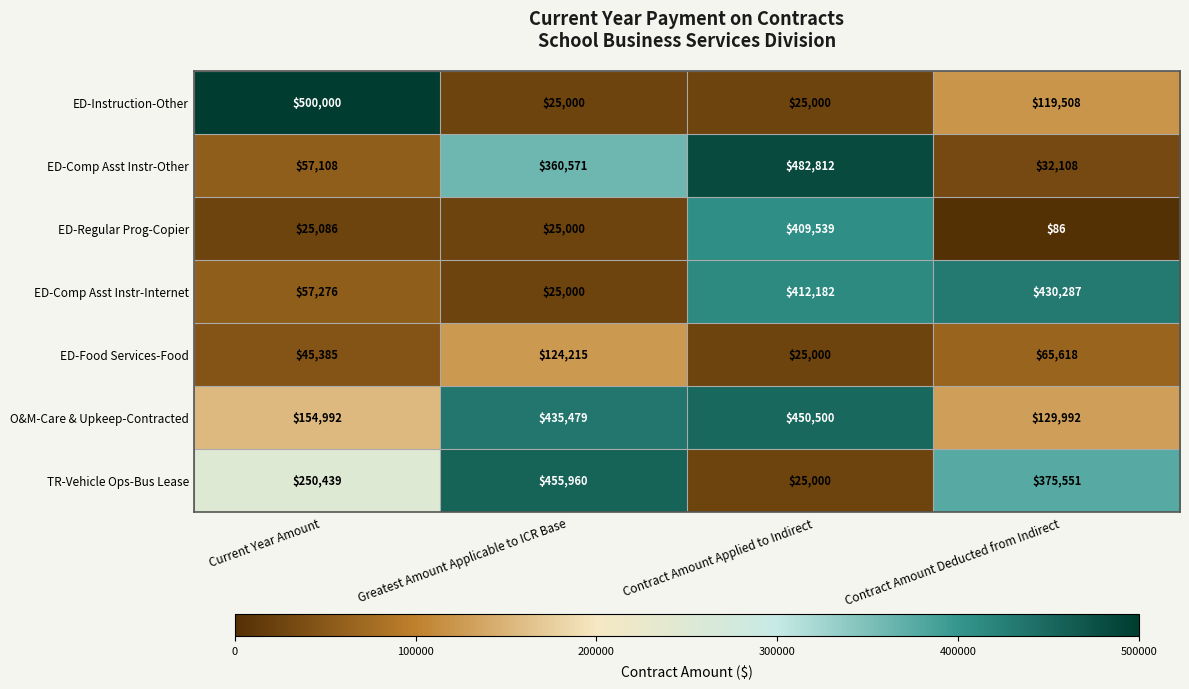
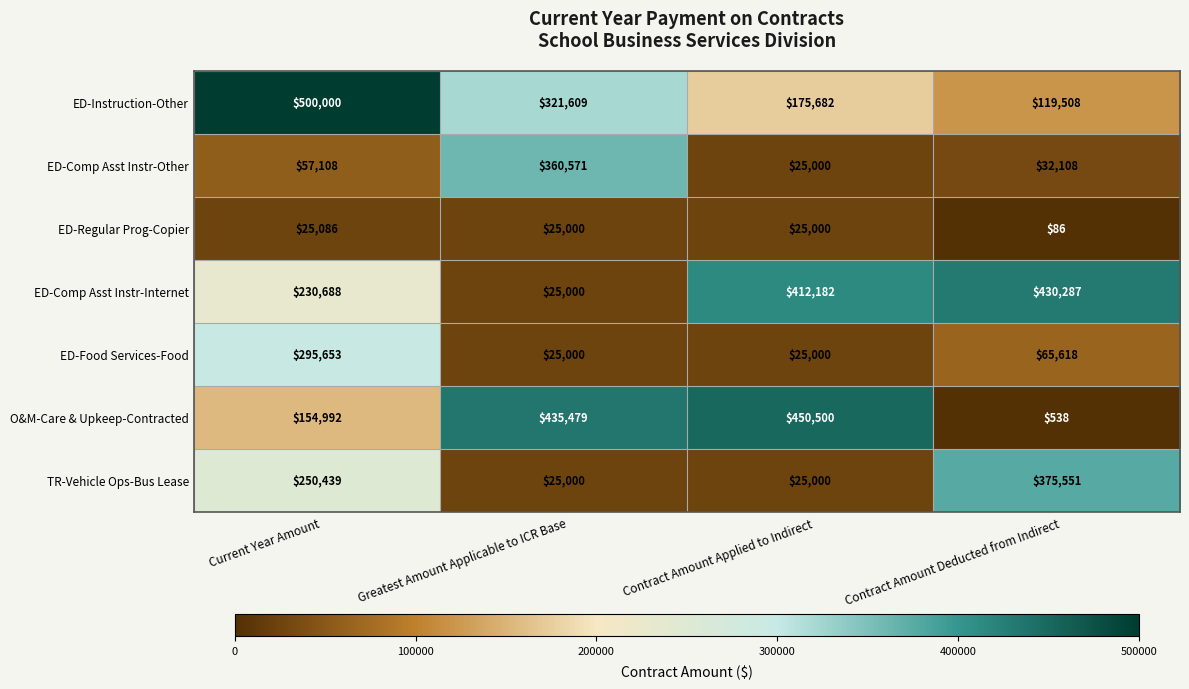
ED-Instruction-Other, Greatest Amount Applicable to ICR Base: $25,000 -> $321,609
ED-Instruction-Other, Contract Amount Applied to Indirect: $25,000 -> $175,682
ED-Comp Asst Instr-Other, Contract Amount Applied to Indirect: $482,812 -> $25,000
ED-Regular Prog-Copier, Contract Amount Applied to Indirect: $409,539 -> $25,000
ED-Comp Asst Instr-Internet, Current Year Amount: $57,276 -> $230,688
ED-Food Services-Food, Current Year Amount: $45,385 -> $295,653
ED-Food Services-Food, Greatest Amount Applicable to ICR Base: $124,215 -> $25,000
O&M-Care & Upkeep-Contracted, Contract Amount Deducted from Indirect: $129,992 -> $538
TR-Vehicle Ops-Bus Lease, Greatest Amount Applicable to ICR Base: $455,960 -> $25,000
